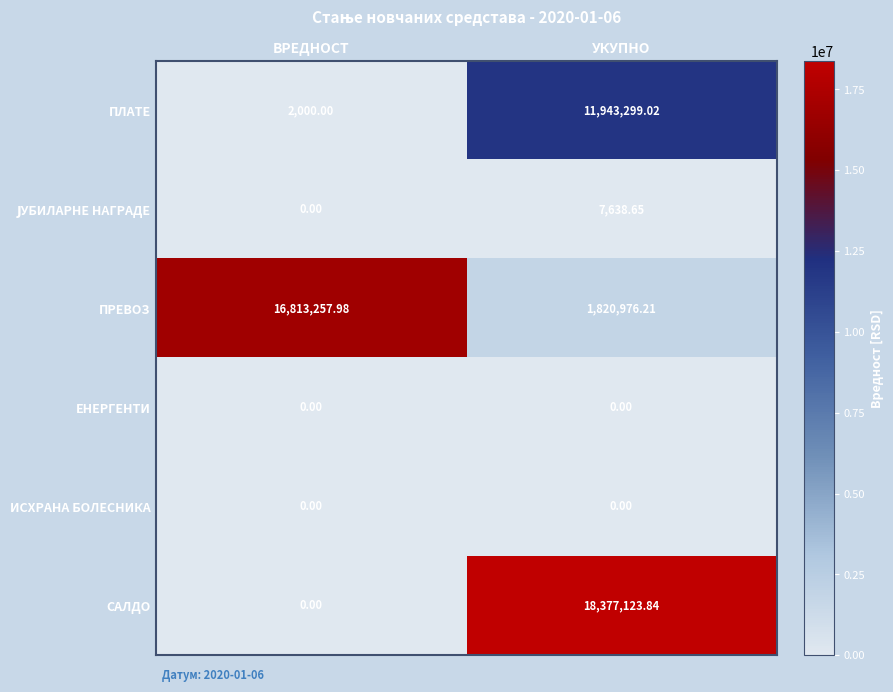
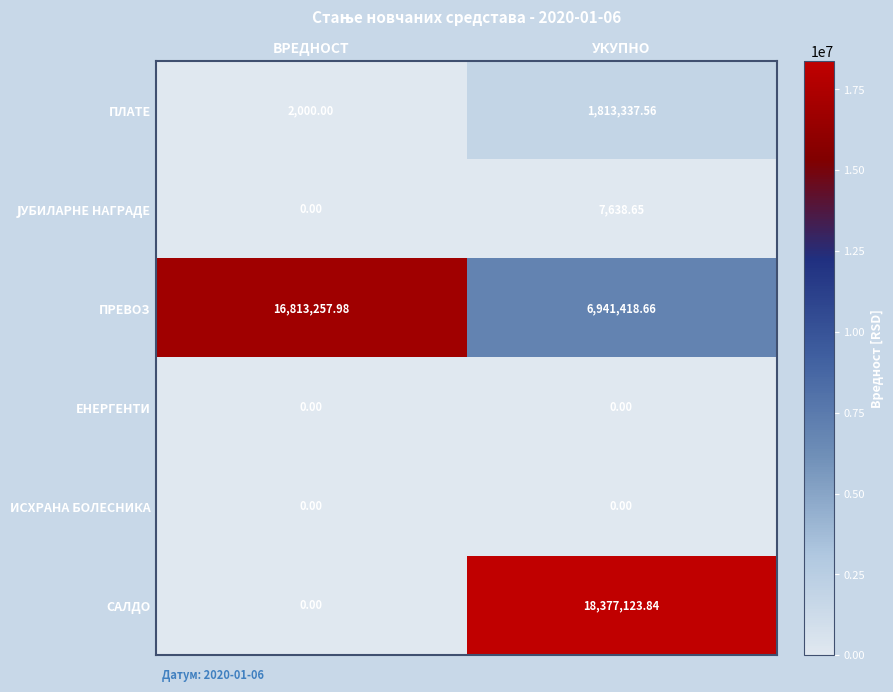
ПЛАТЕ, УКУПНО: 11,943,299.02 -> 1,813,337.56
ПРЕВОЗ, УКУПНО: 1,820,976.21 -> 6,941,418.66
